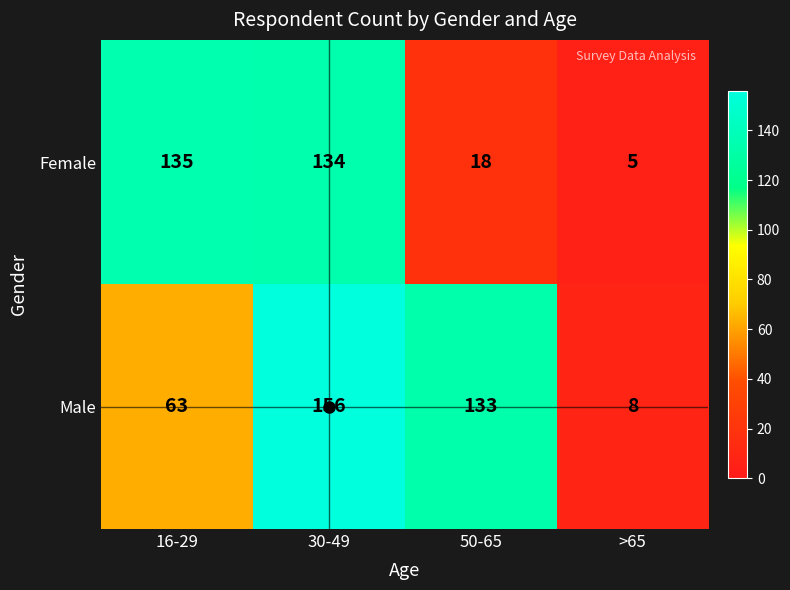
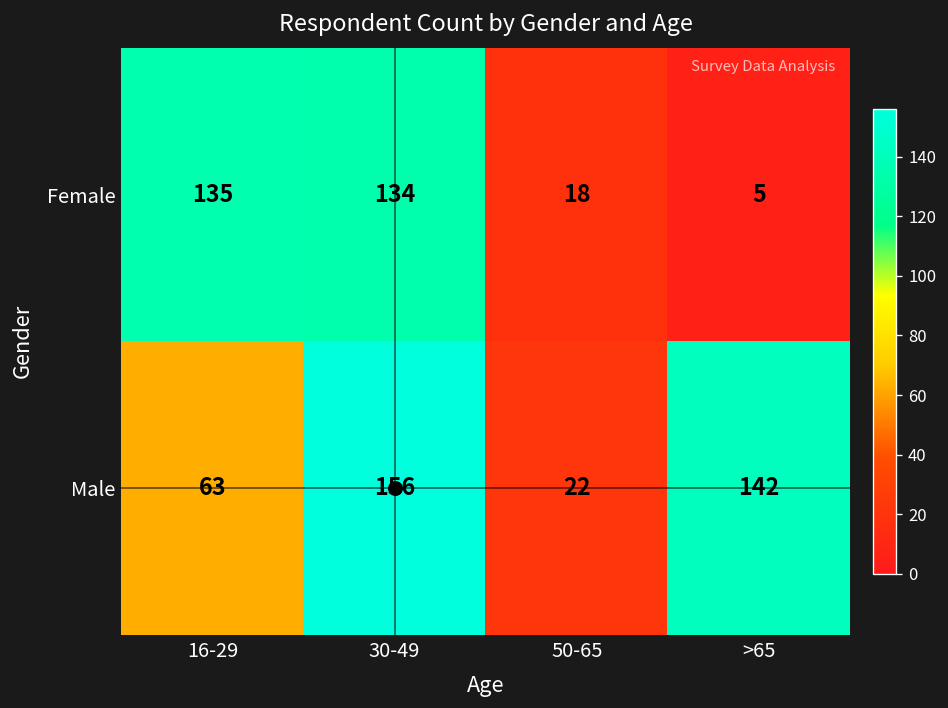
Male, 50-65: 133 -> 22
Male, >65: 8 -> 142
